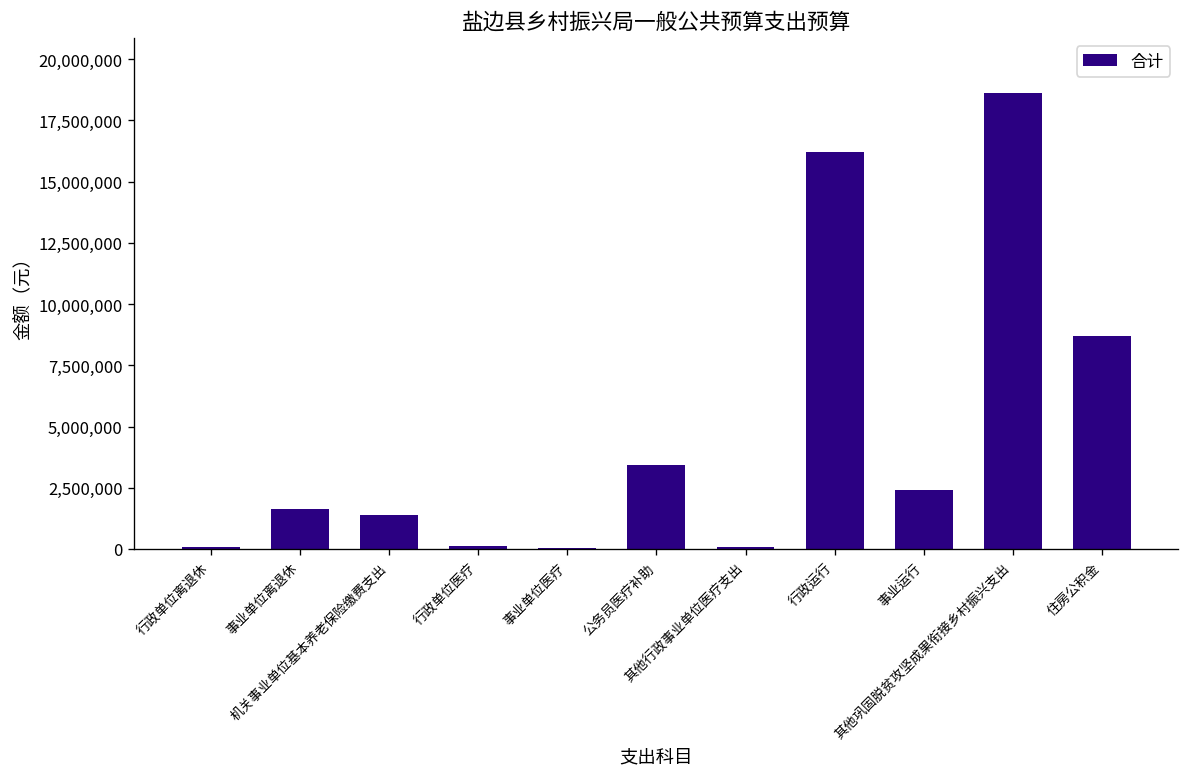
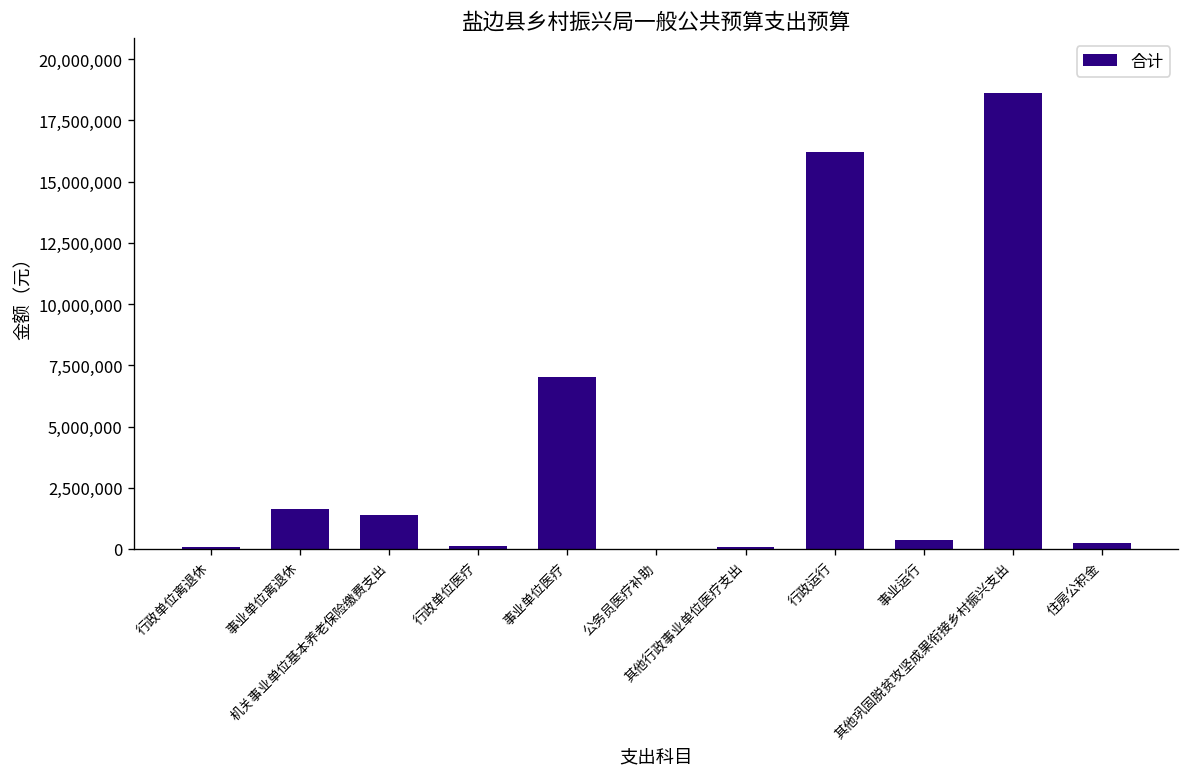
事业单位医疗: 0 -> 7,000,000
公务员医疗补助: 3,400,000 -> 0
事业运行: 2,400,000 -> 400,000
住房公积金: 8,700,000 -> 200,000
